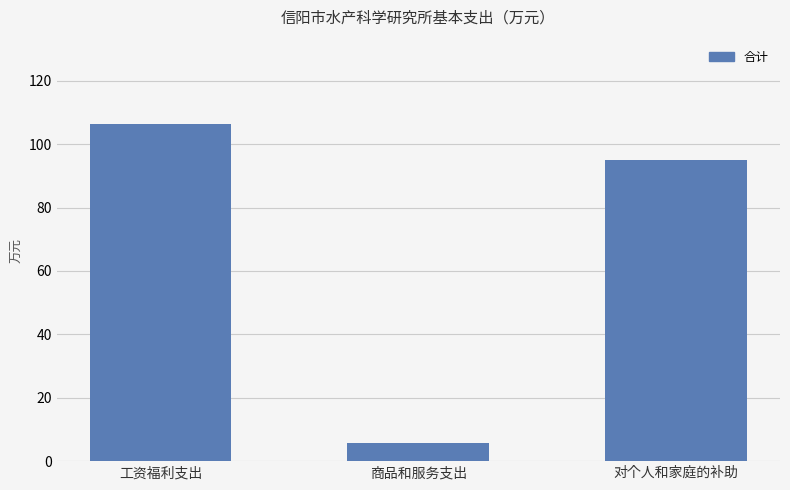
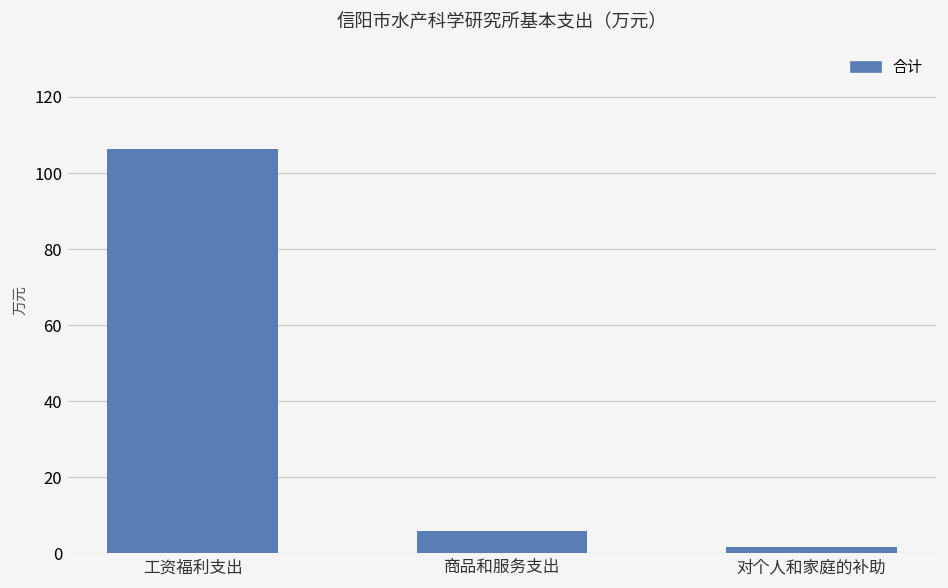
对个人和家庭的补助: 95 -> 2
